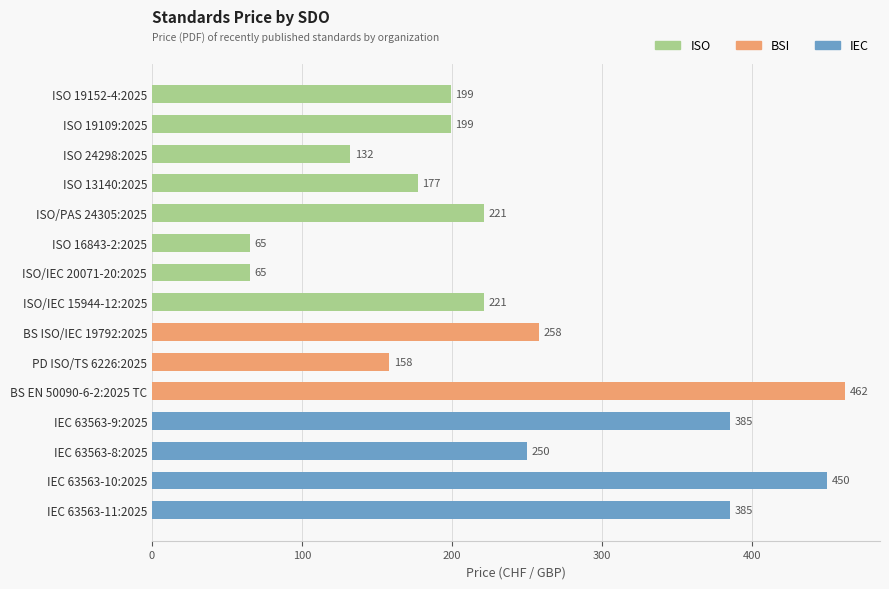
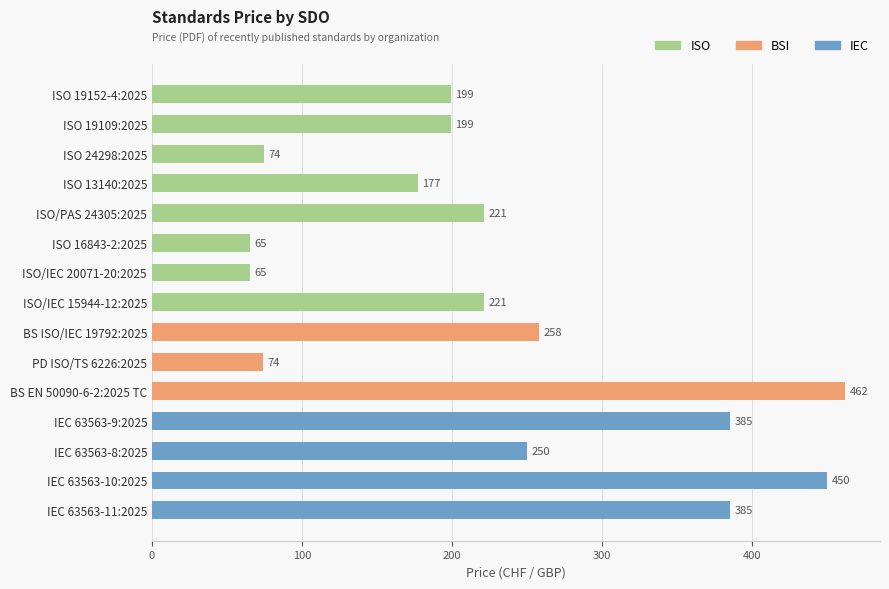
ISO 24298:2025: 132 -> 74
PD ISO/TS 6226:2025: 158 -> 74
